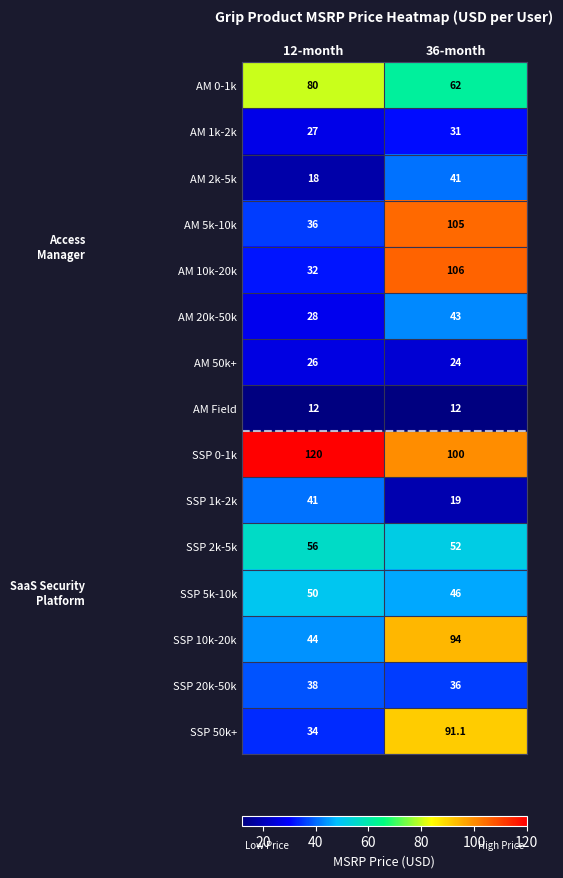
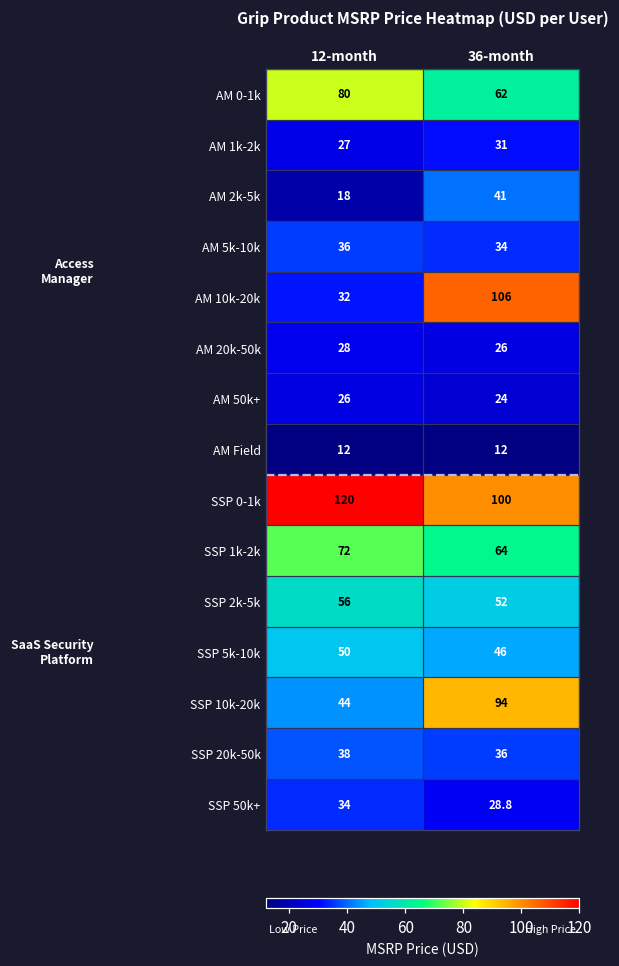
AM 5k-10k, 36-month: 105 -> 34
AM 20k-50k, 36-month: 43 -> 26
SSP 1k-2k, 12-month: 41 -> 72
SSP 1k-2k, 36-month: 19 -> 64
SSP 50k+, 36-month: 91.1 -> 28.8
